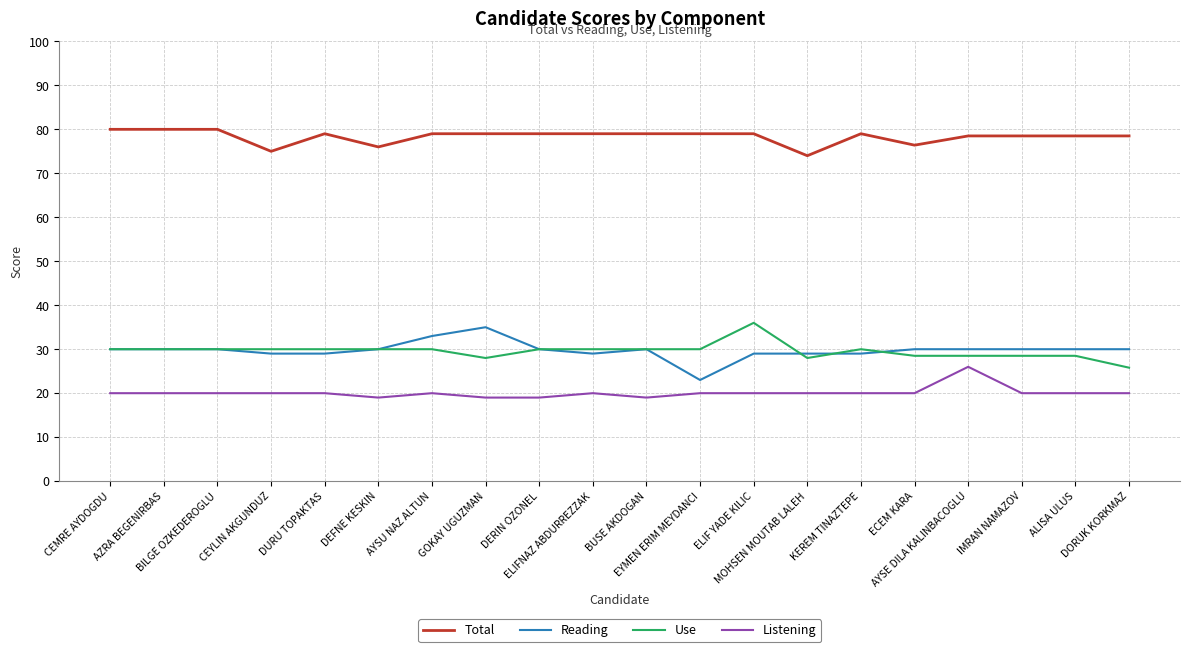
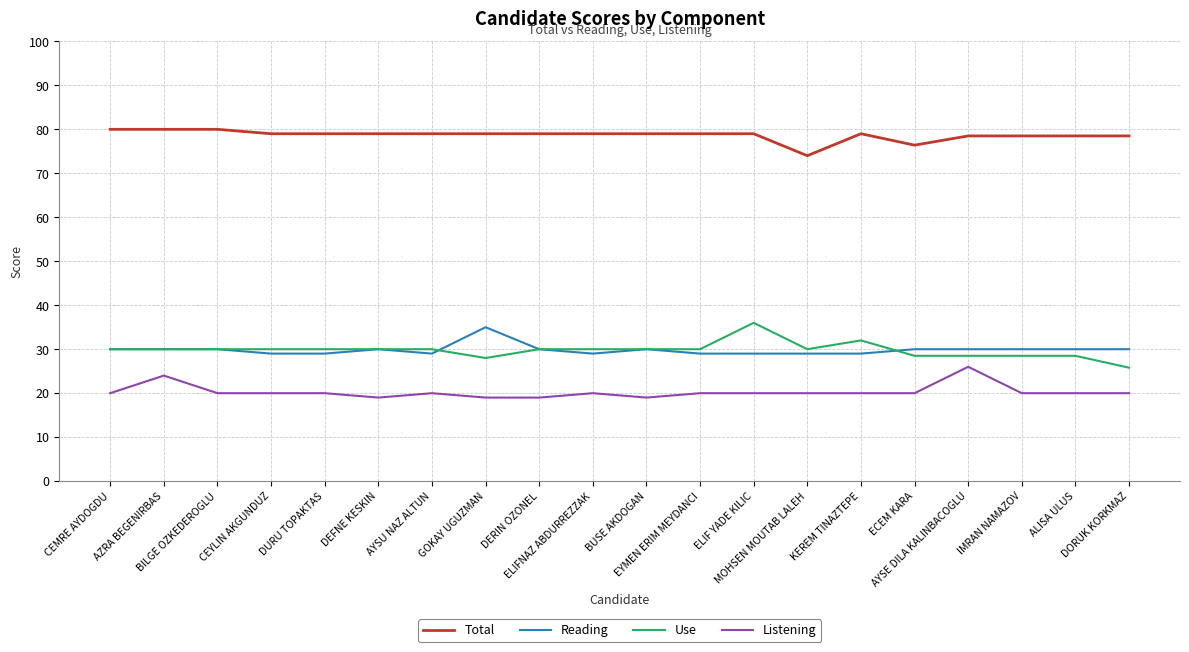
Listening, AZRA BEGENIRBAS: 20 -> 24
Total, CEYLIN AKGUNDUZ: 75 -> 79
Total, DEFNE KESKIN: 76 -> 79
Reading, AYSU NAZ ALTUN: 33 -> 29
Reading, EYMEN ERIM MEYDANCI: 23 -> 29
Use, MOHSEN MOUTAB LALEH: 28 -> 30
Use, KEREM TINAZTEPE: 30 -> 32
